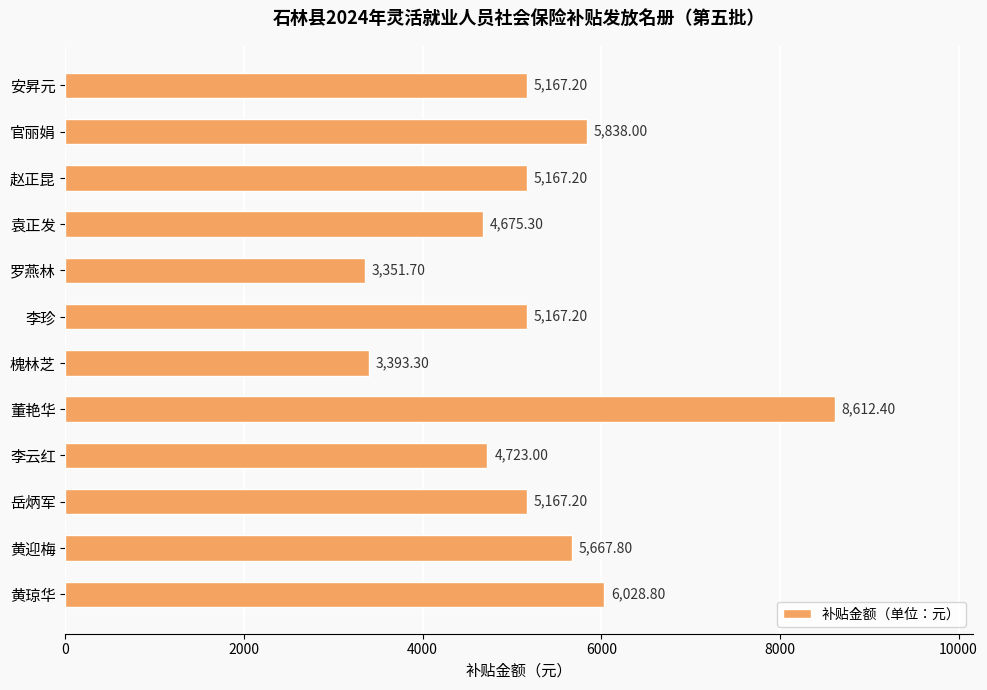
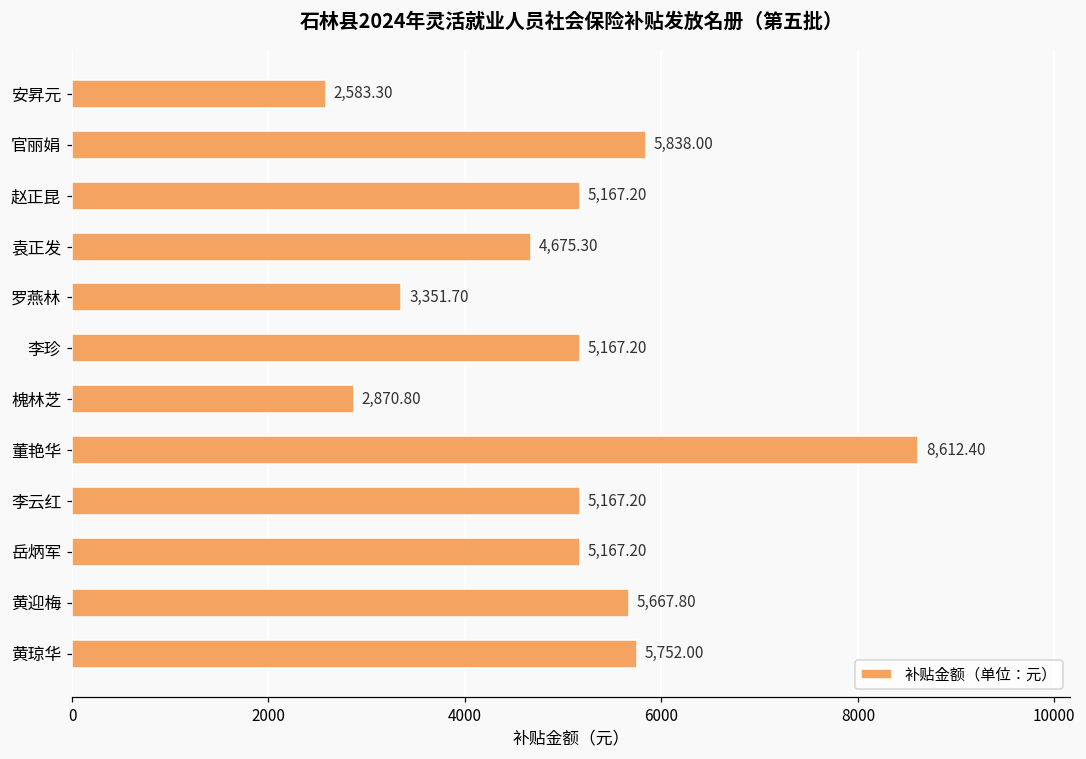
安昇元: 5,167.20 -> 2,583.30
槐林芝: 3,393.30 -> 2,870.80
李云红: 4,723.00 -> 5,167.20
黄琼华: 6,028.80 -> 5,752.00
